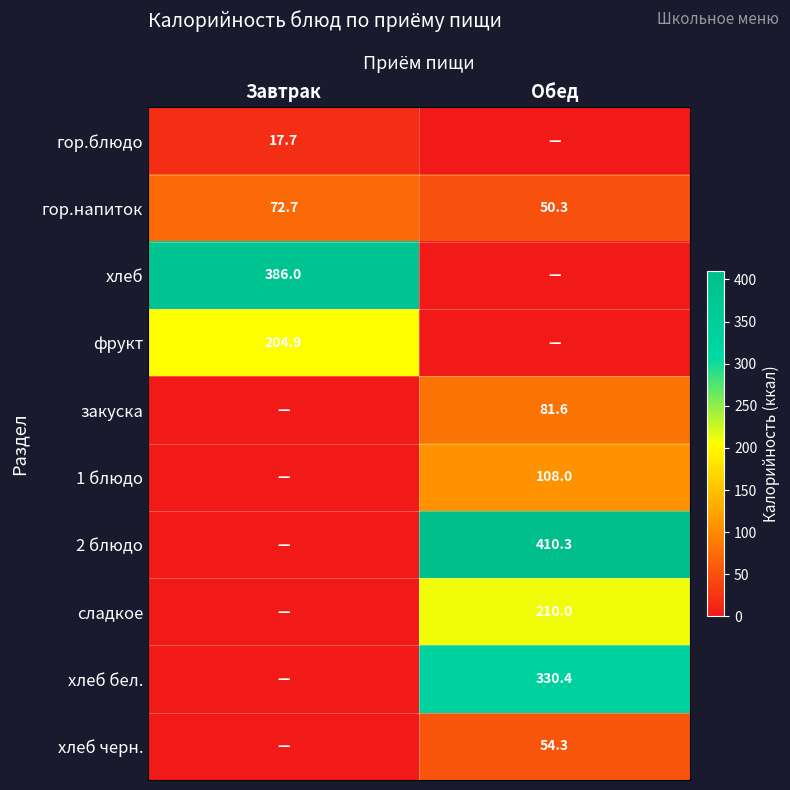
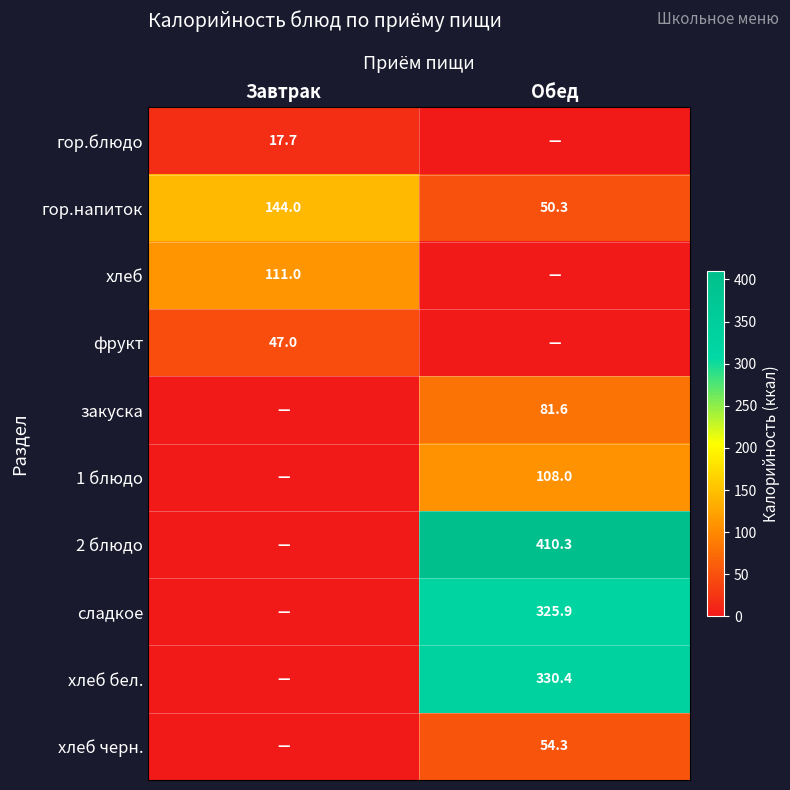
гор.напиток, Завтрак: 72.7 -> 144.0
хлеб, Завтрак: 386.0 -> 111.0
фрукт, Завтрак: 204.9 -> 47.0
сладкое, Обед: 210.0 -> 325.9
